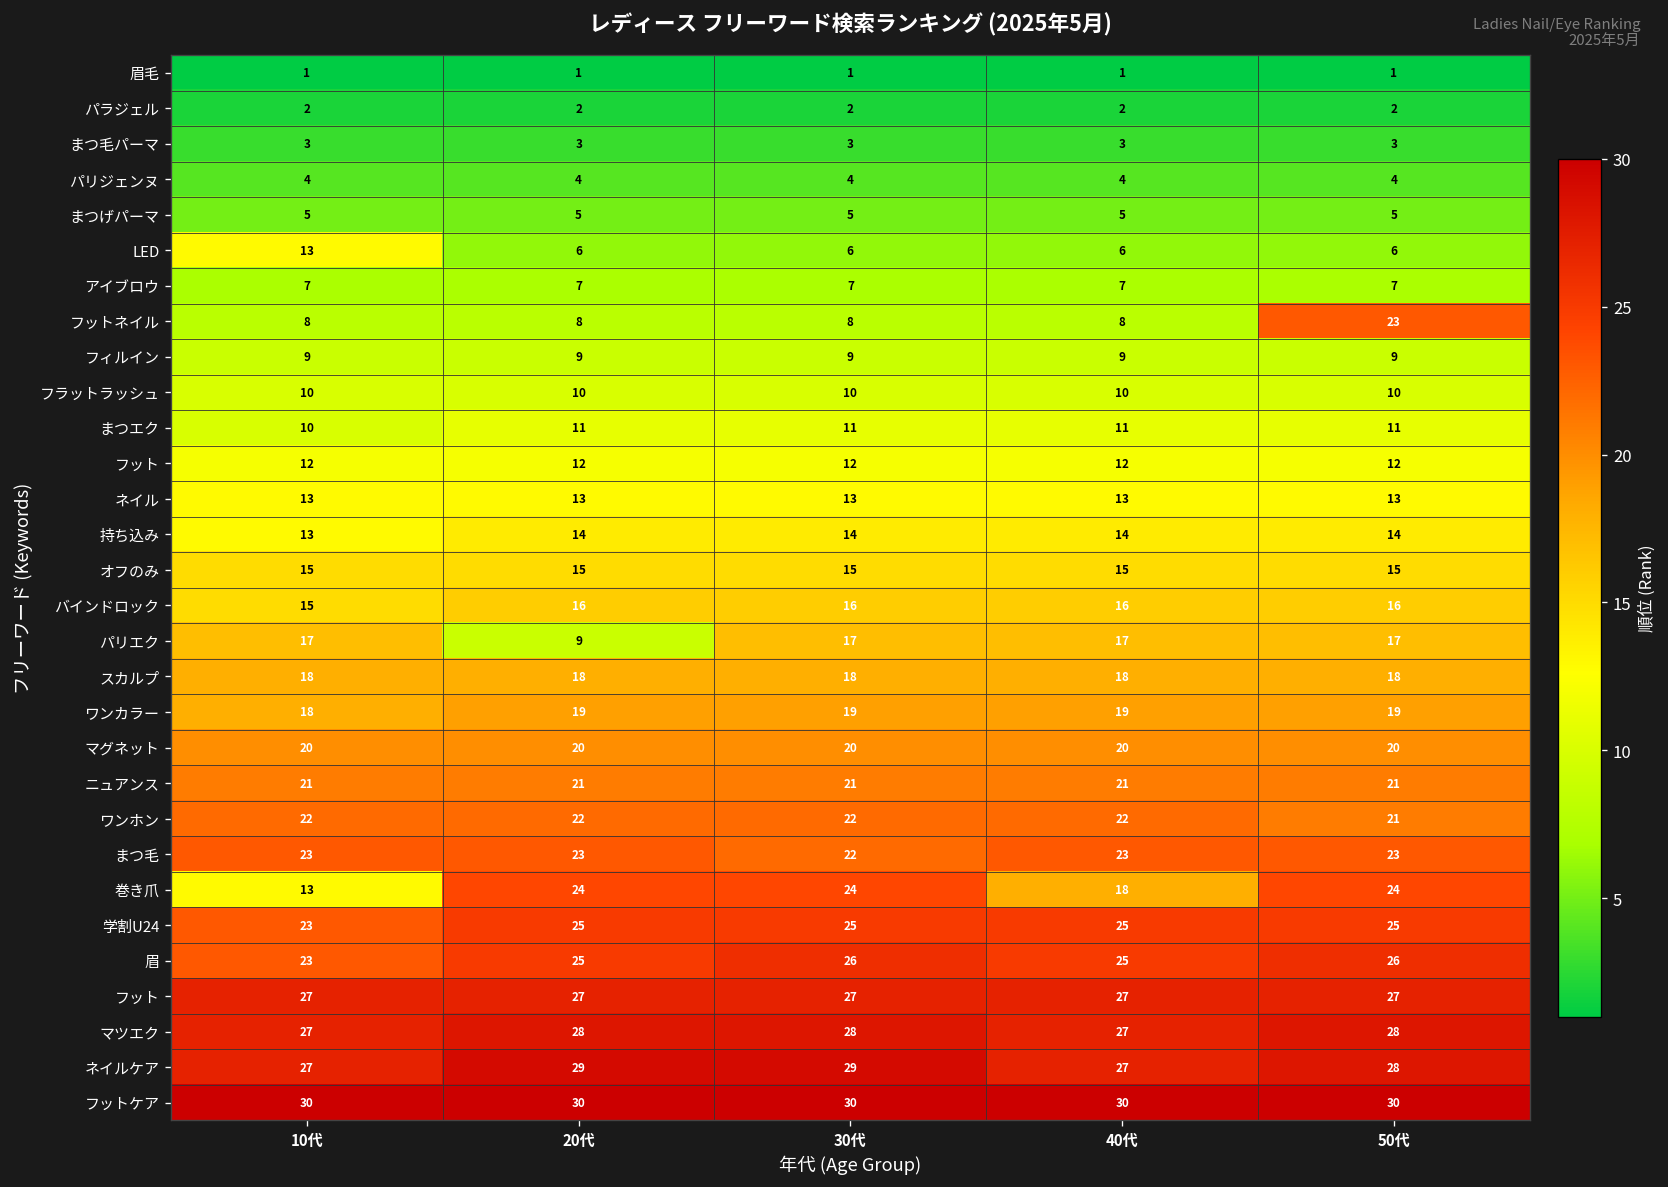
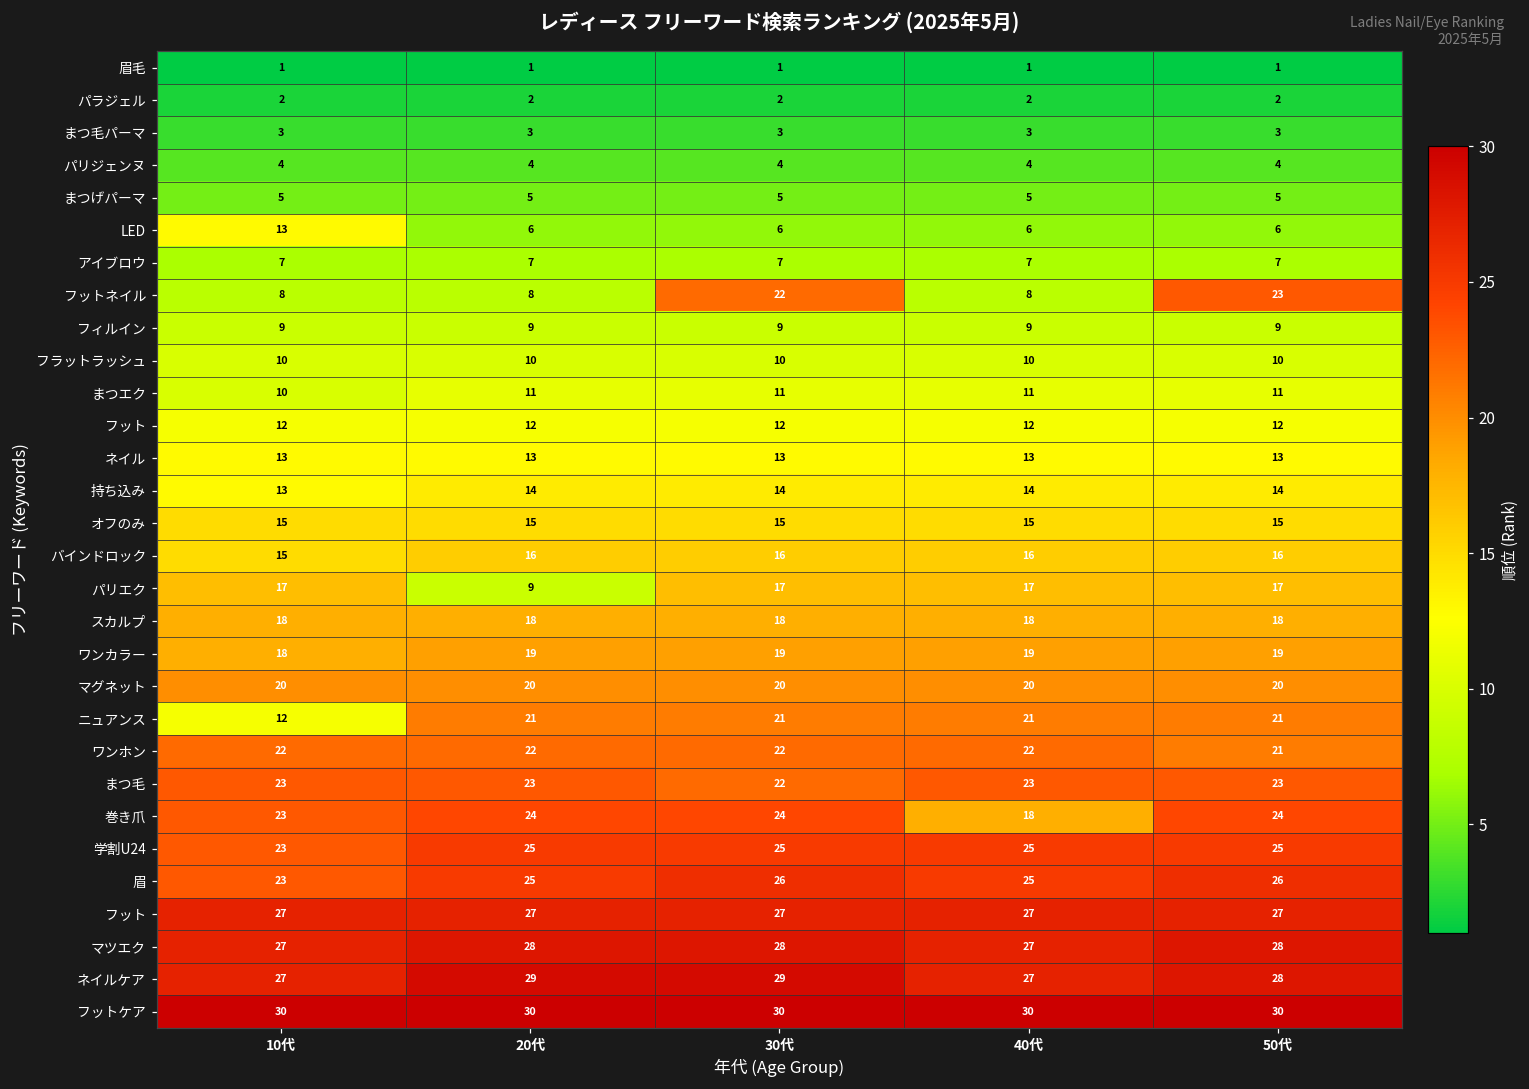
フットネイル, 30代: 8 -> 22
ニュアンス, 10代: 21 -> 12
巻き爪, 10代: 13 -> 23
